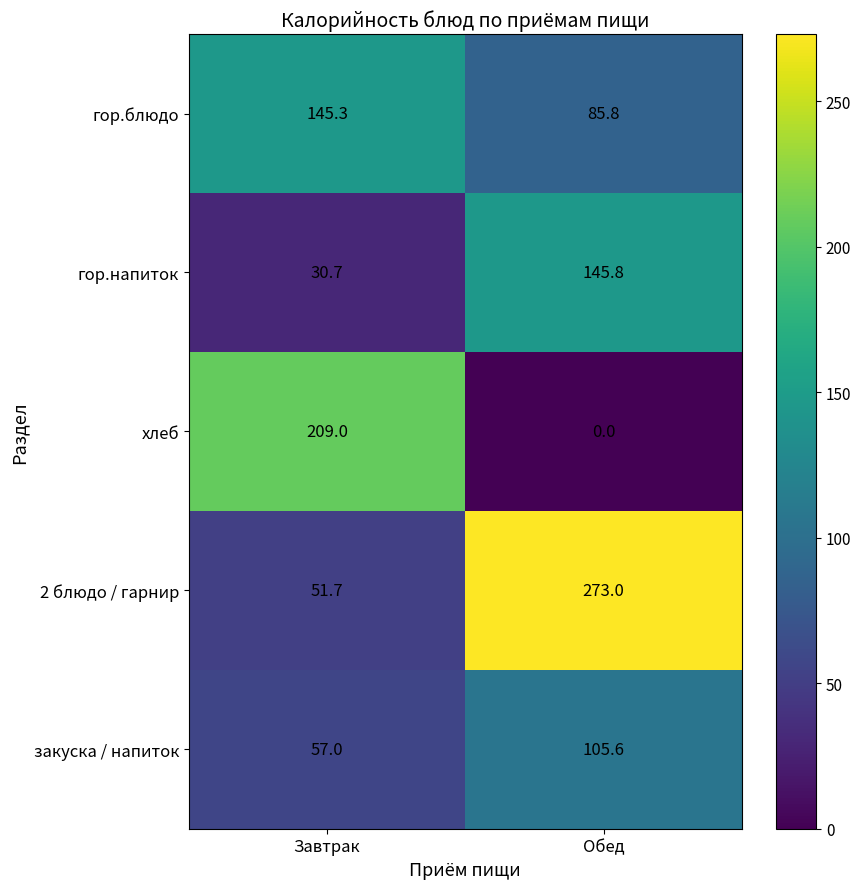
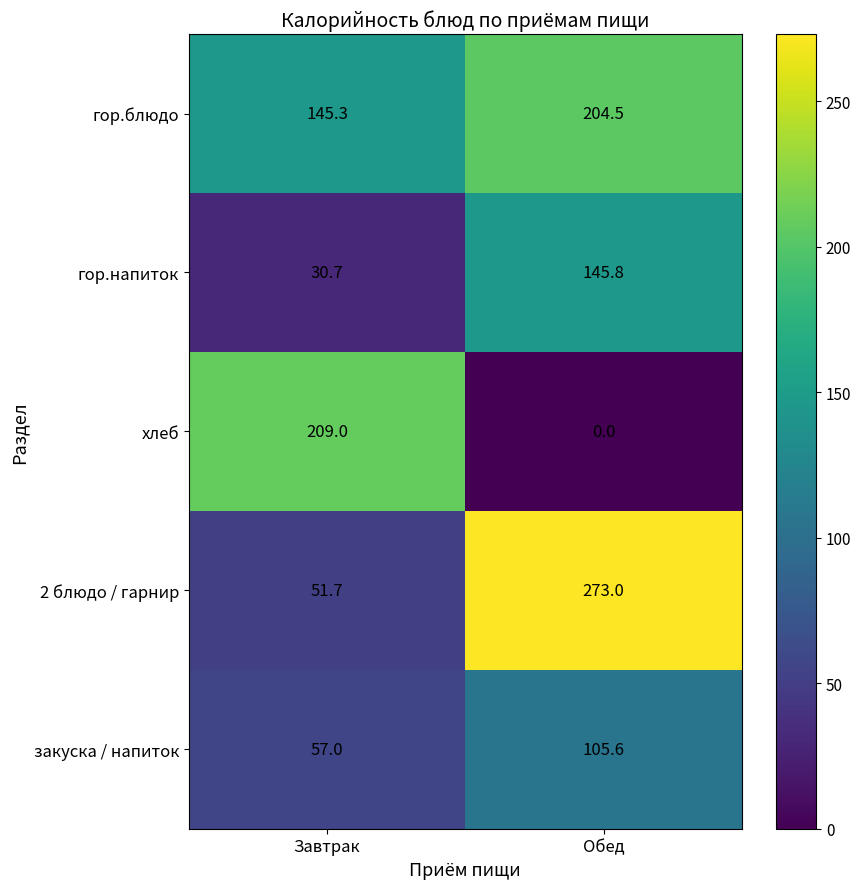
гор.блюдо, Обед: 85.8 -> 204.5
